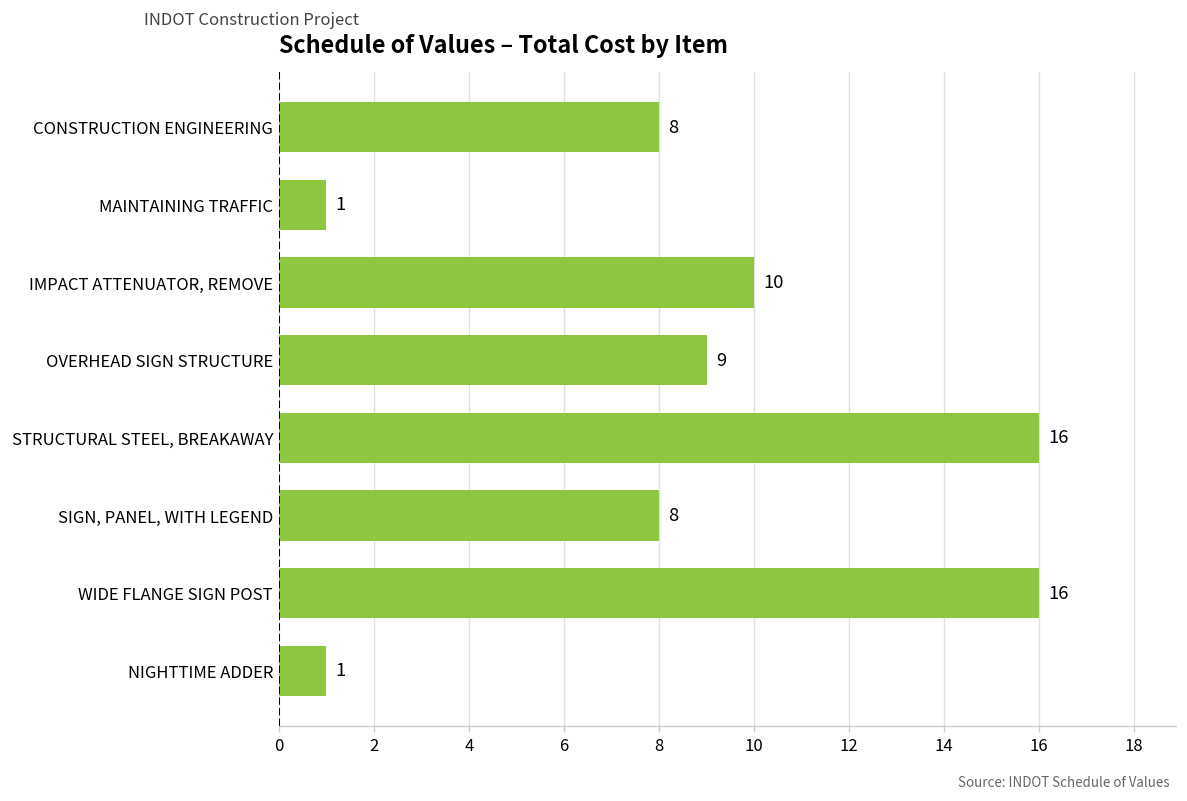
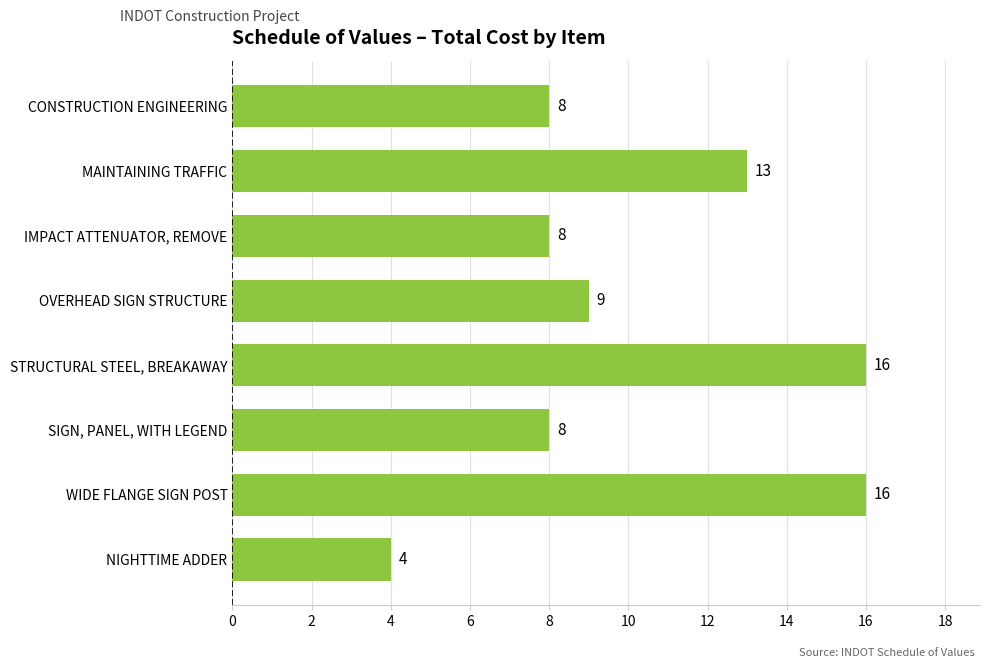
MAINTAINING TRAFFIC: 1 -> 13
IMPACT ATTENUATOR, REMOVE: 10 -> 8
NIGHTTIME ADDER: 1 -> 4
